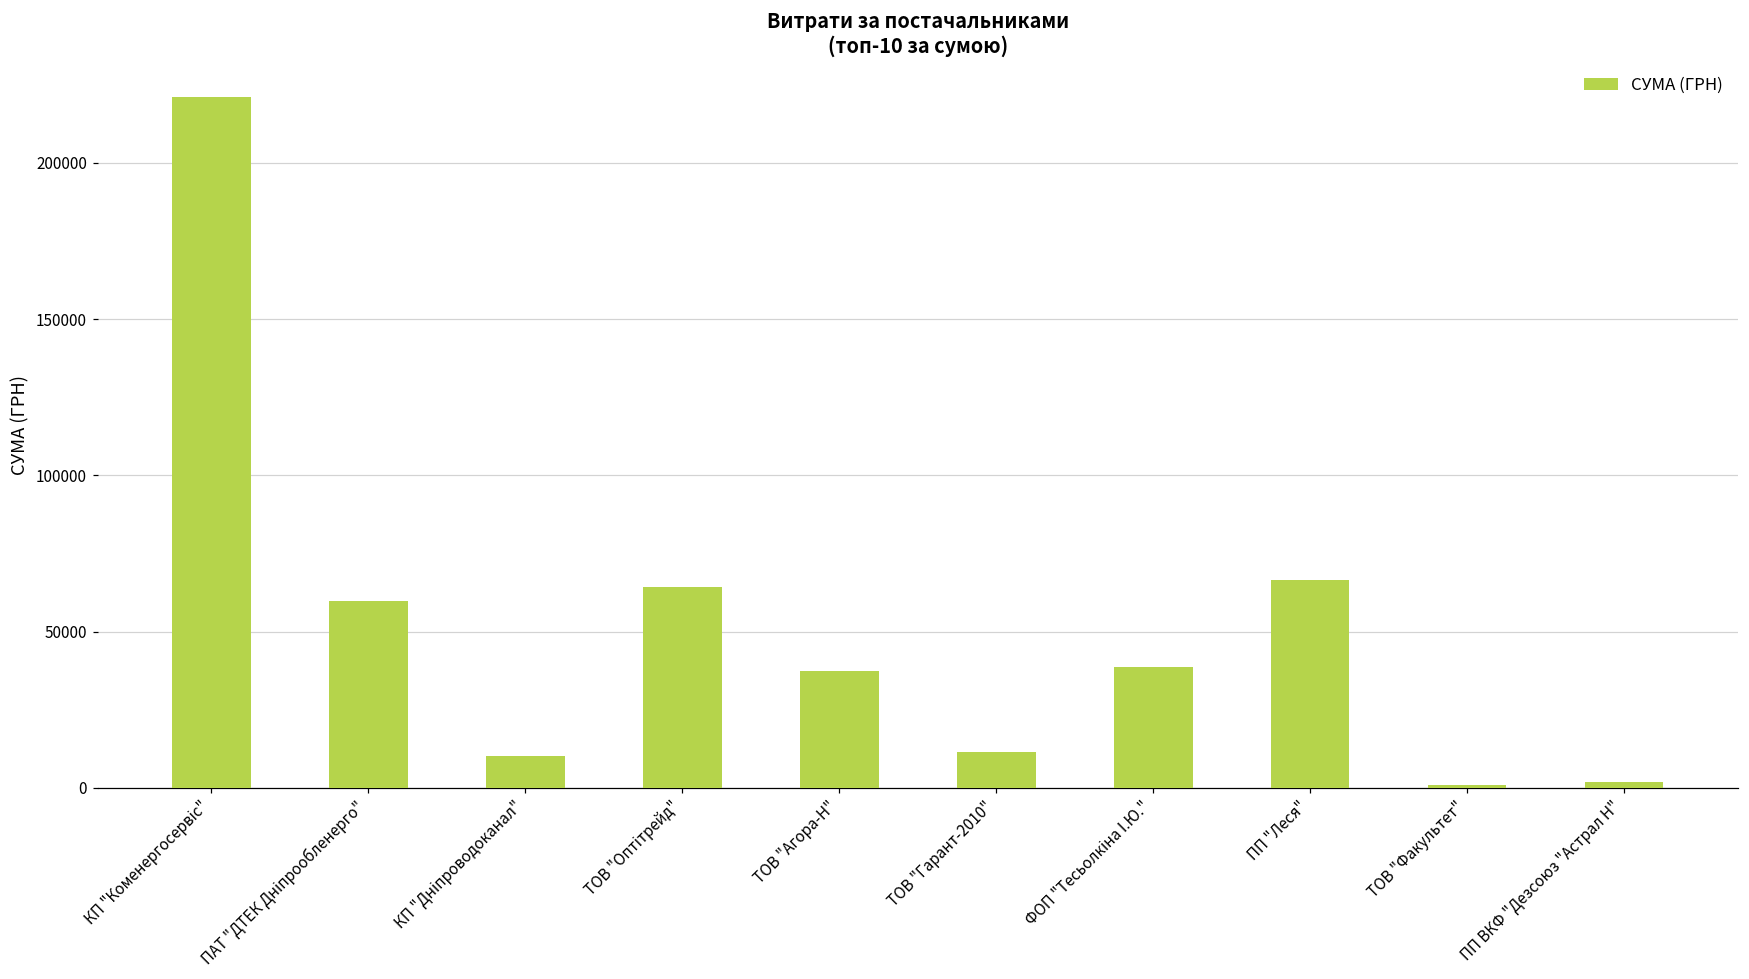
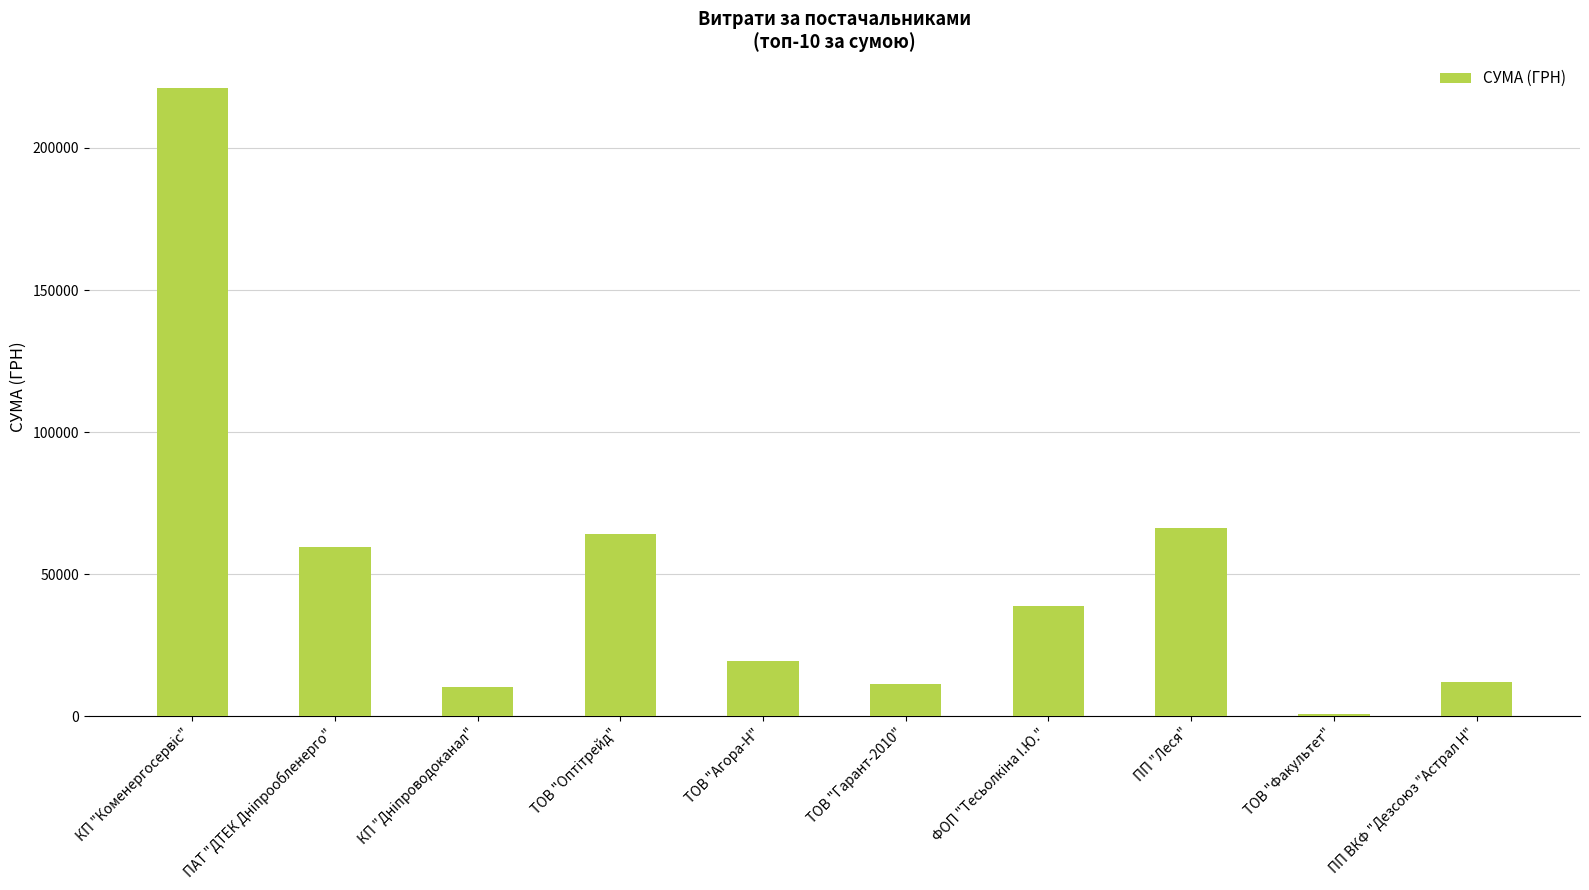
ТОВ "Агора-Н": 37000 -> 19000
ПП ВКФ "Дезсоюз "Астрал Н": 2000 -> 12000
